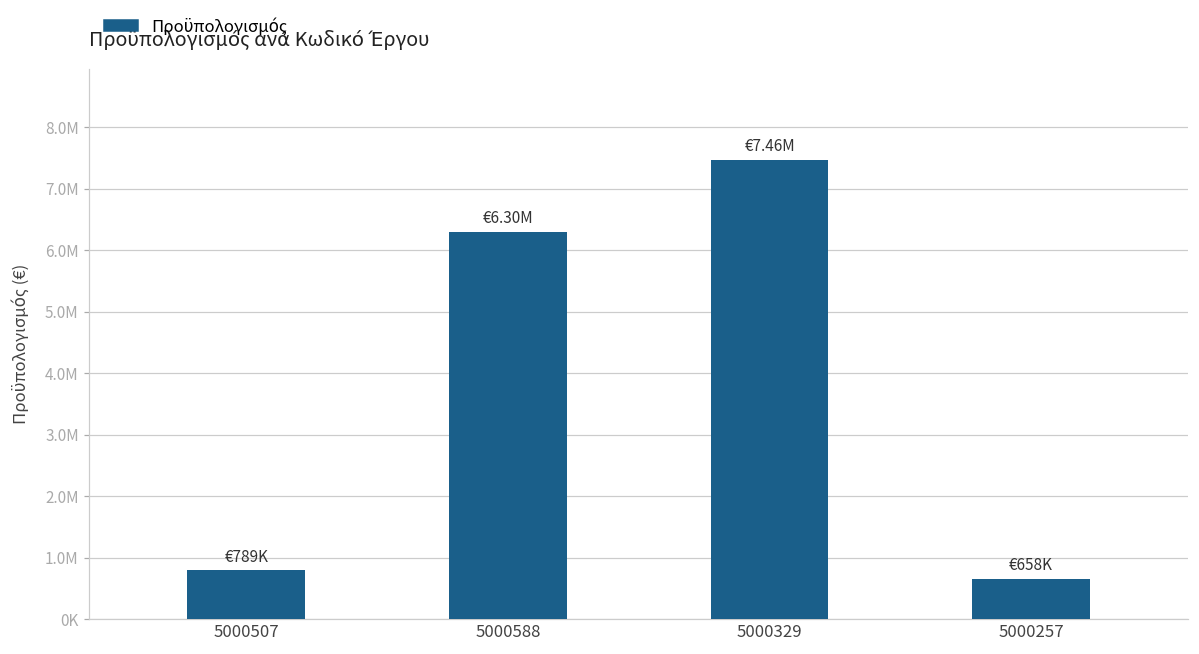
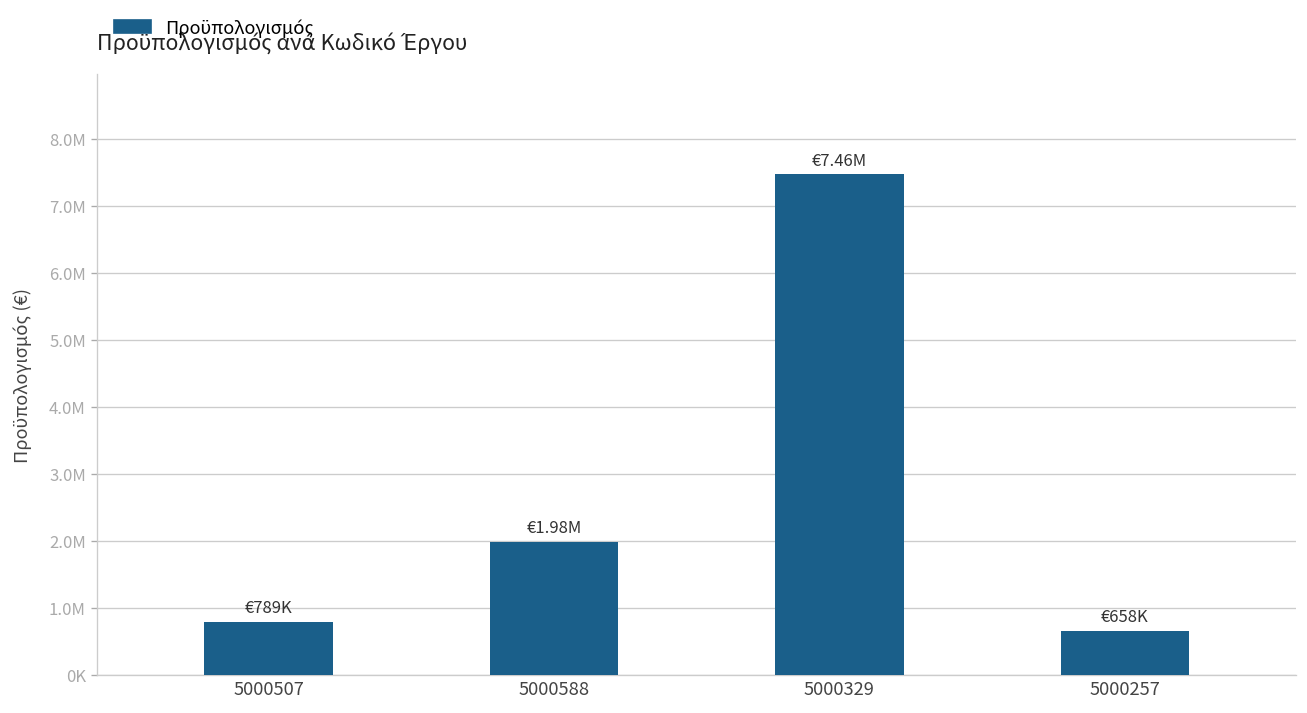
5000588: €6.30M -> €1.98M
